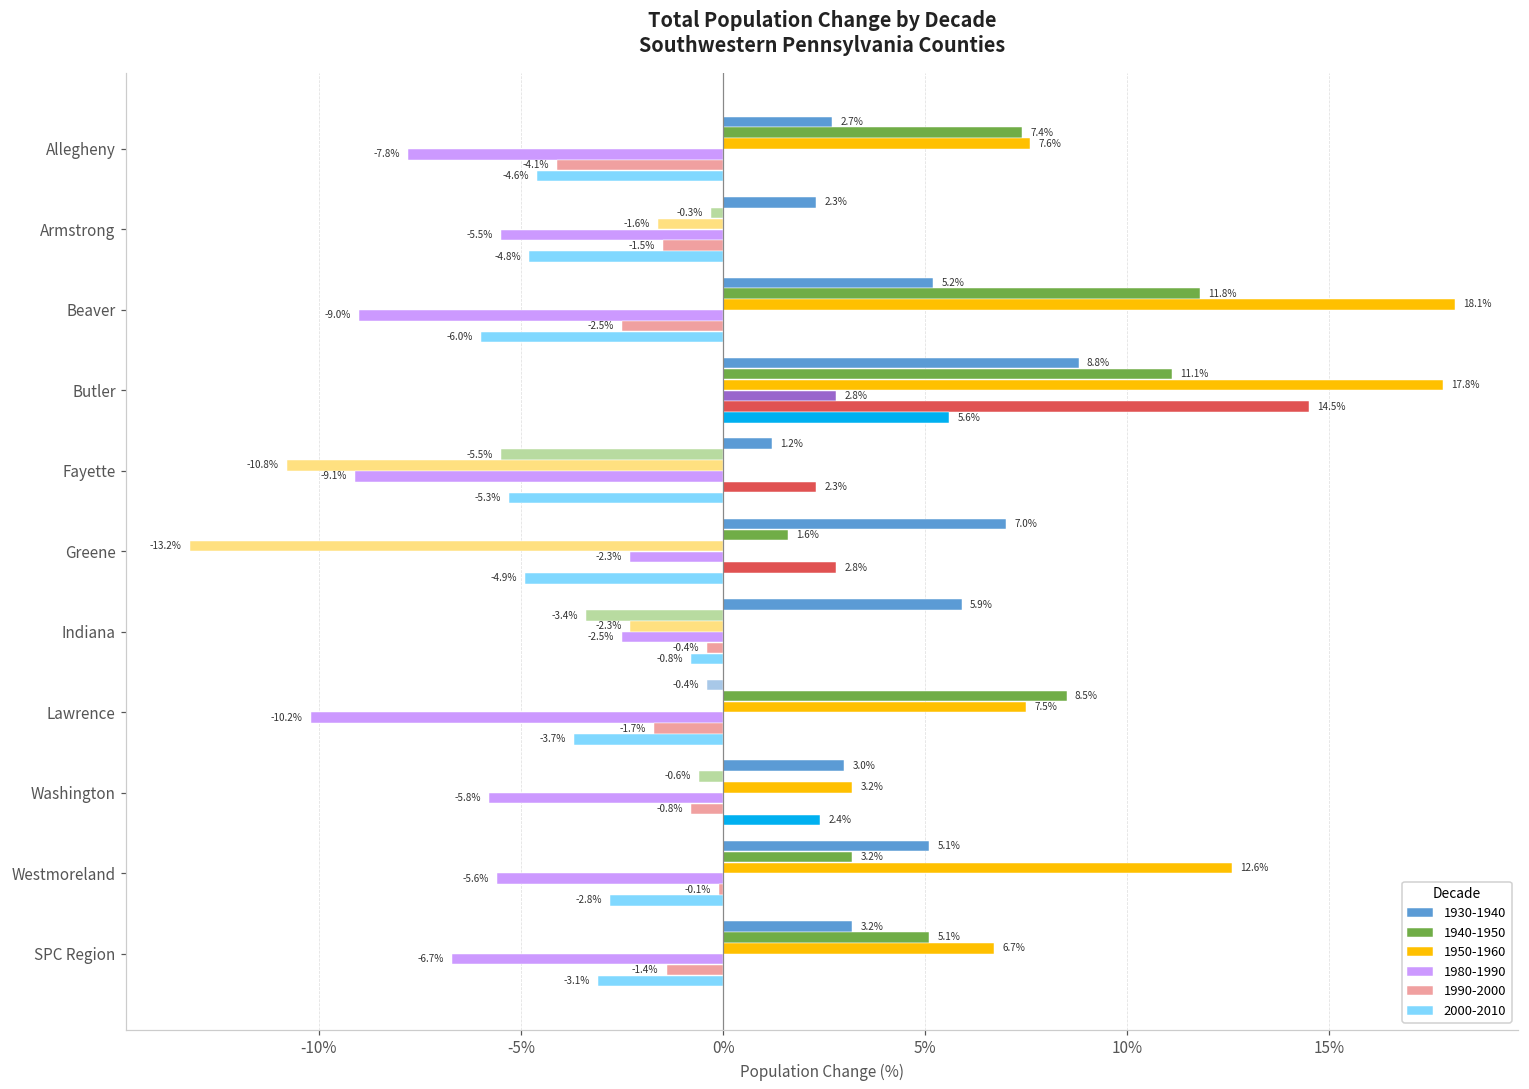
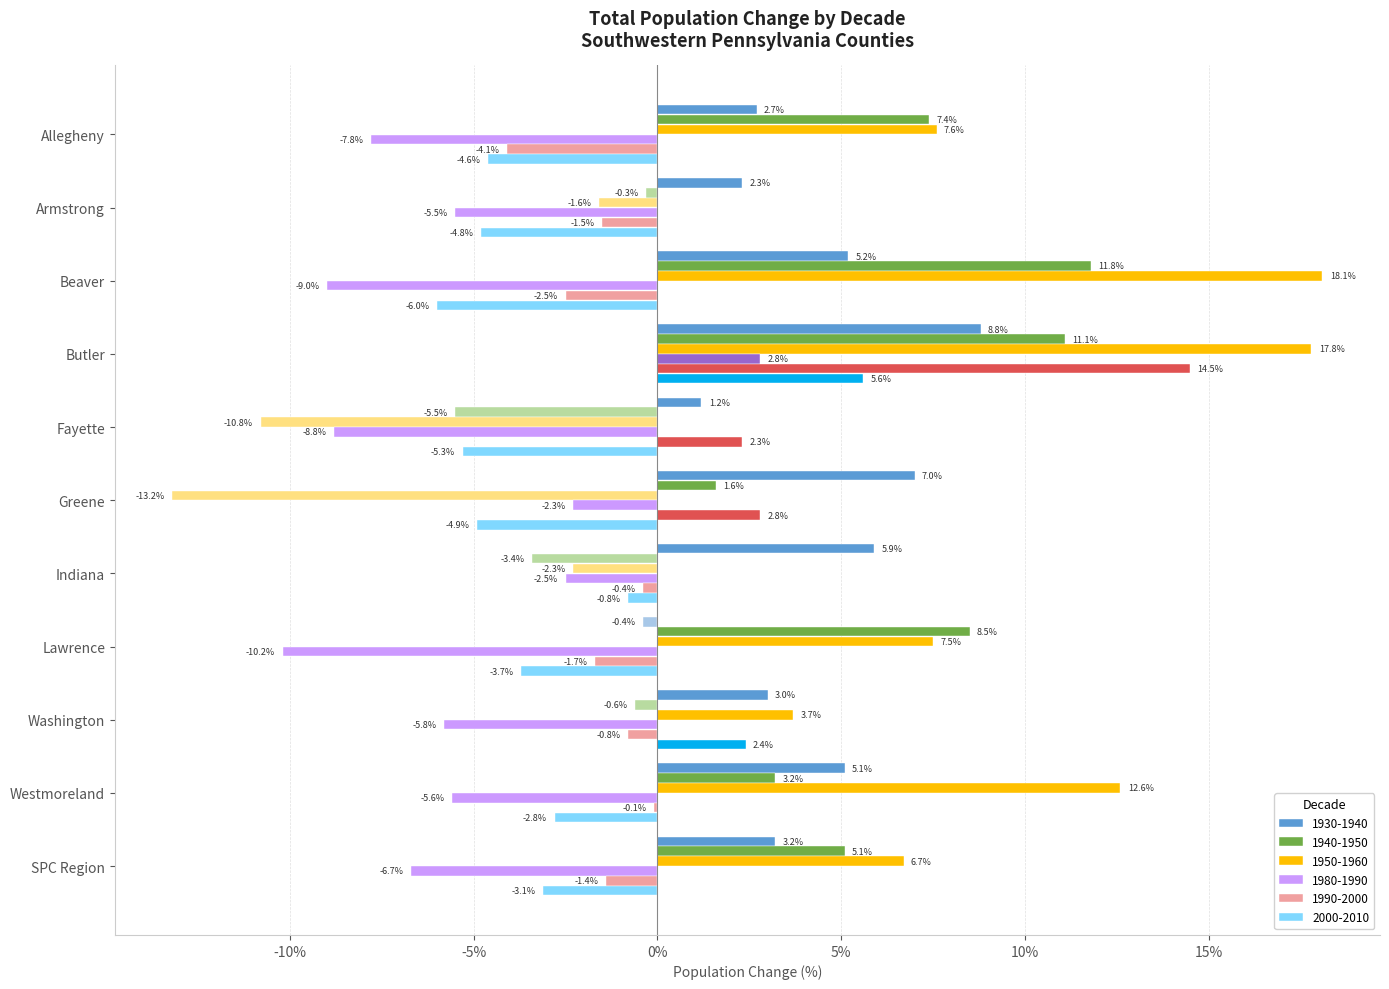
1980-1990, Fayette: -9.1% -> -8.8%
1950-1960, Washington: 3.2% -> 3.7%
